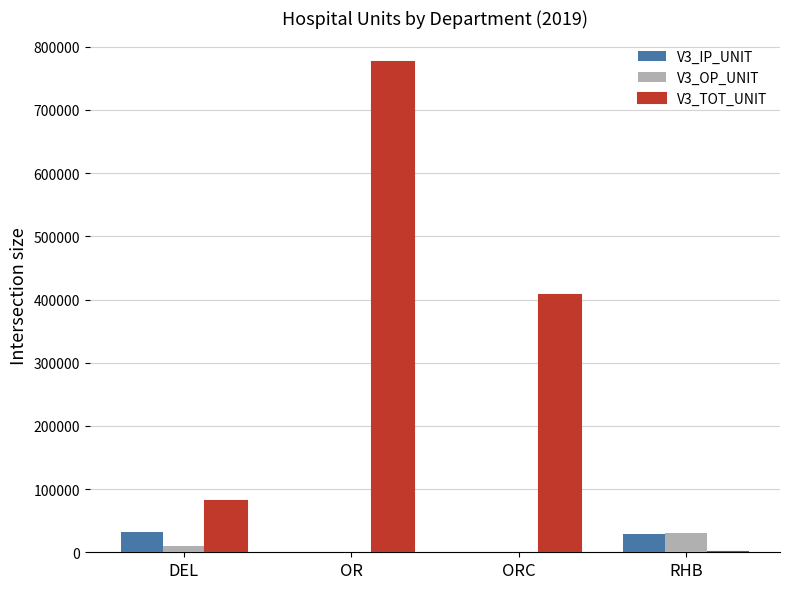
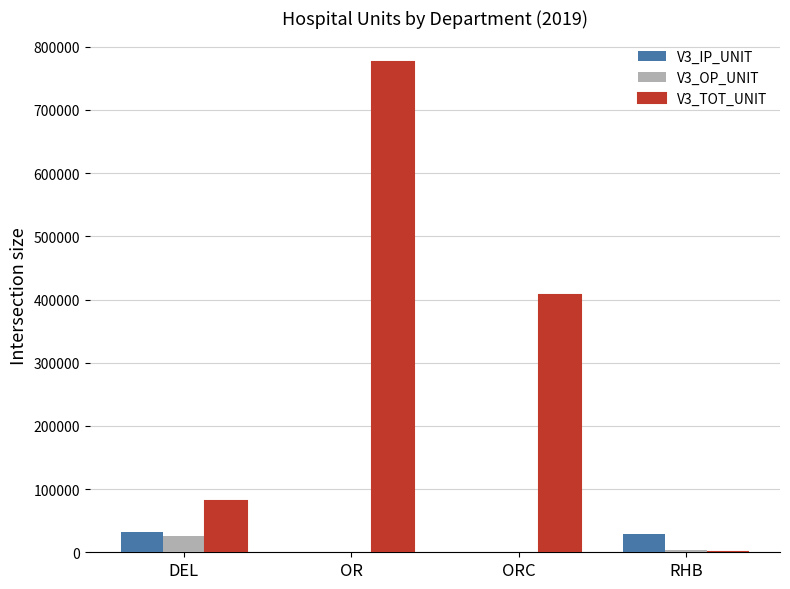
V3_OP_UNIT, DEL: 10000 -> 30000
V3_OP_UNIT, RHB: 30000 -> 0
